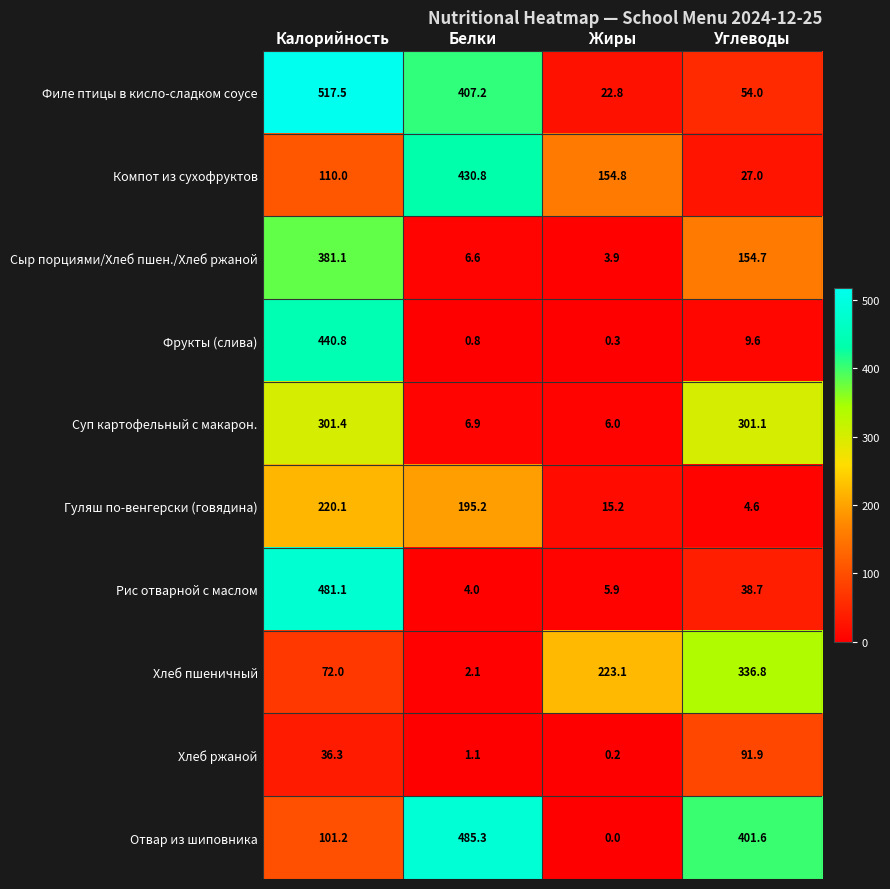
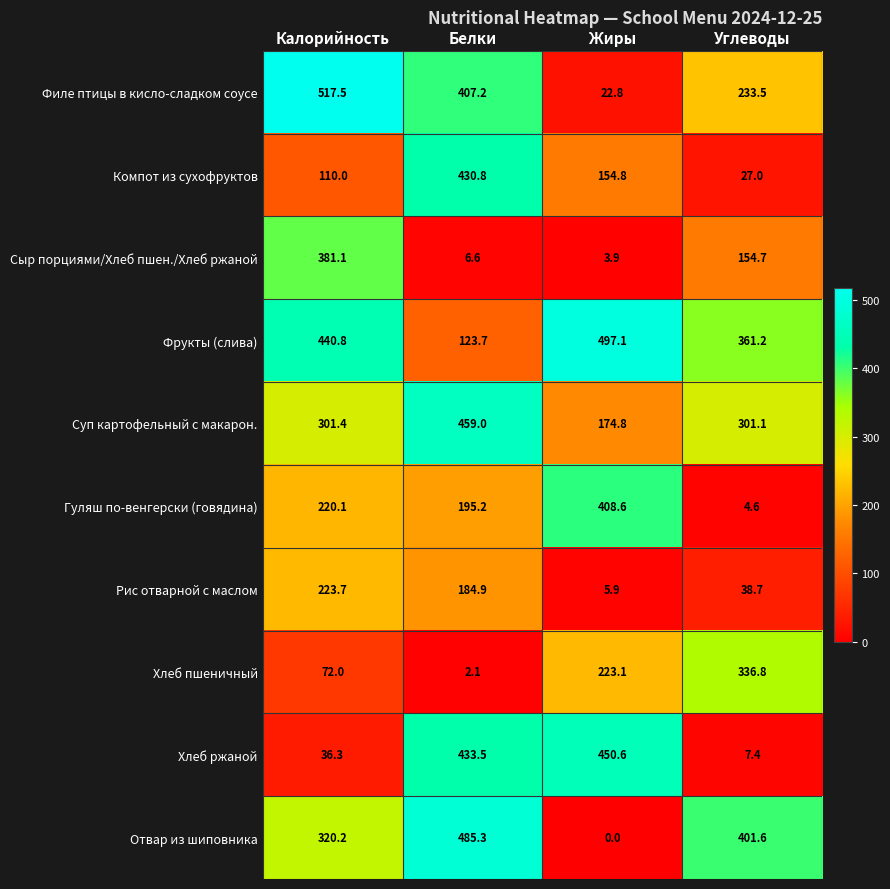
Филе птицы в кисло-сладком соусе, Углеводы: 54.0 -> 233.5
Фрукты (слива), Белки: 0.8 -> 123.7
Фрукты (слива), Жиры: 0.3 -> 497.1
Фрукты (слива), Углеводы: 9.6 -> 361.2
Суп картофельный с макарон., Белки: 6.9 -> 459.0
Суп картофельный с макарон., Жиры: 6.0 -> 174.8
Гуляш по-венгерски (говядина), Жиры: 15.2 -> 408.6
Рис отварной с маслом, Калорийность: 481.1 -> 223.7
Рис отварной с маслом, Белки: 4.0 -> 184.9
Хлеб ржаной, Белки: 1.1 -> 433.5
Хлеб ржаной, Жиры: 0.2 -> 450.6
Хлеб ржаной, Углеводы: 91.9 -> 7.4
Отвар из шиповника, Калорийность: 101.2 -> 320.2
